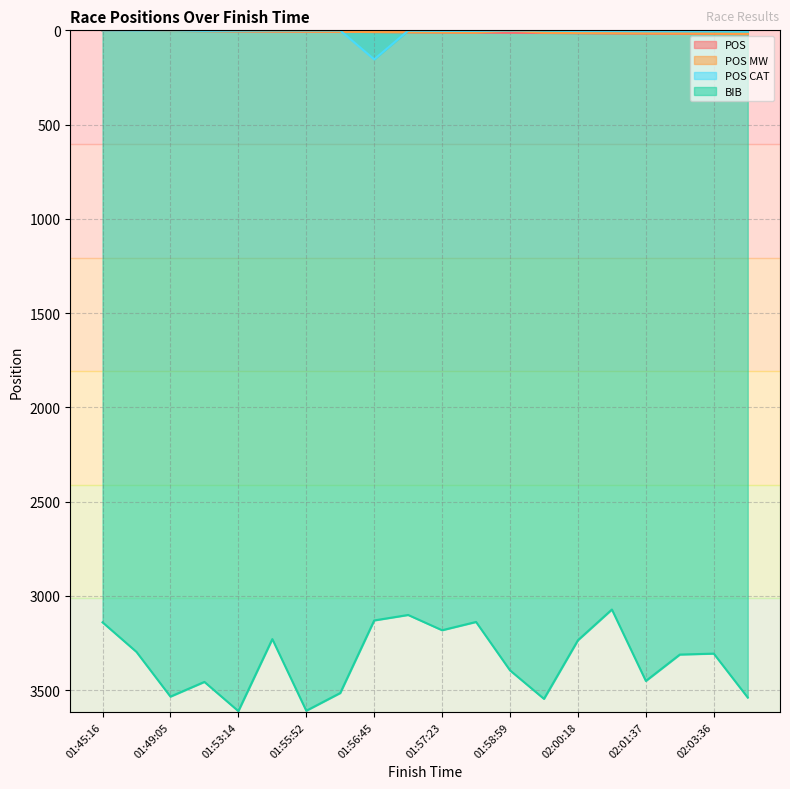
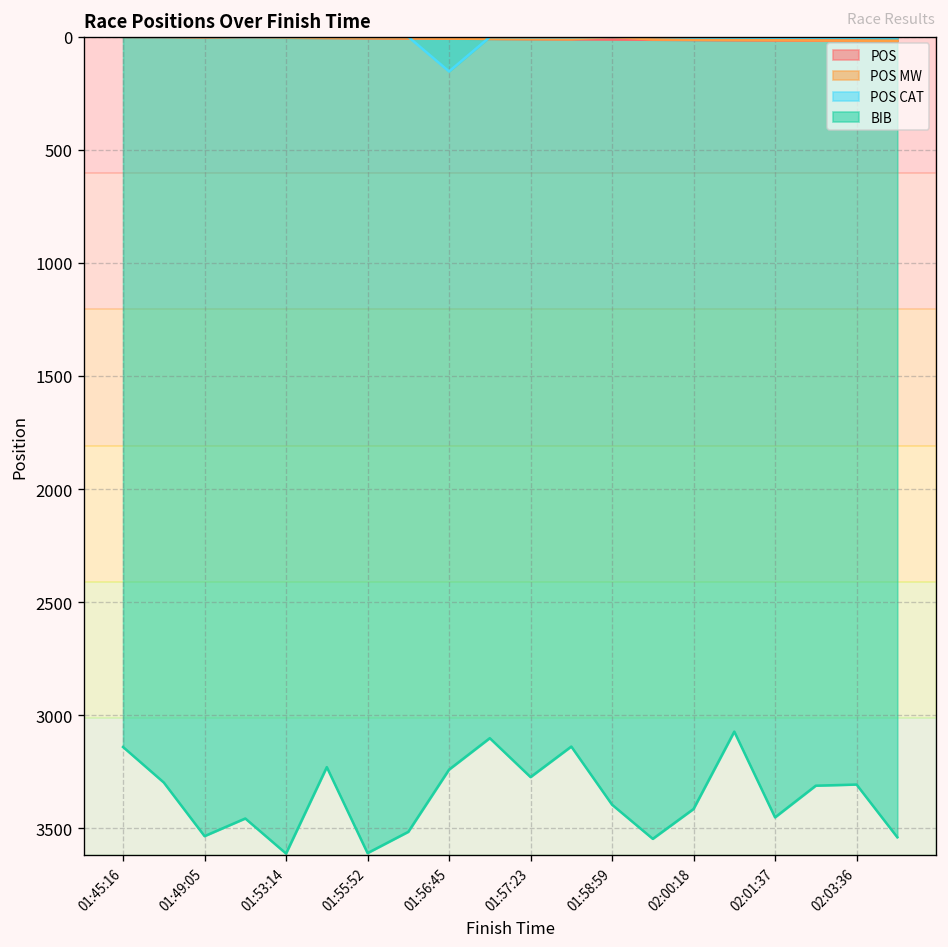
BIB, 01:56:45: 3130 -> 3240
BIB, 01:57:23: 3180 -> 3270
BIB, 02:00:18: 3240 -> 3410
